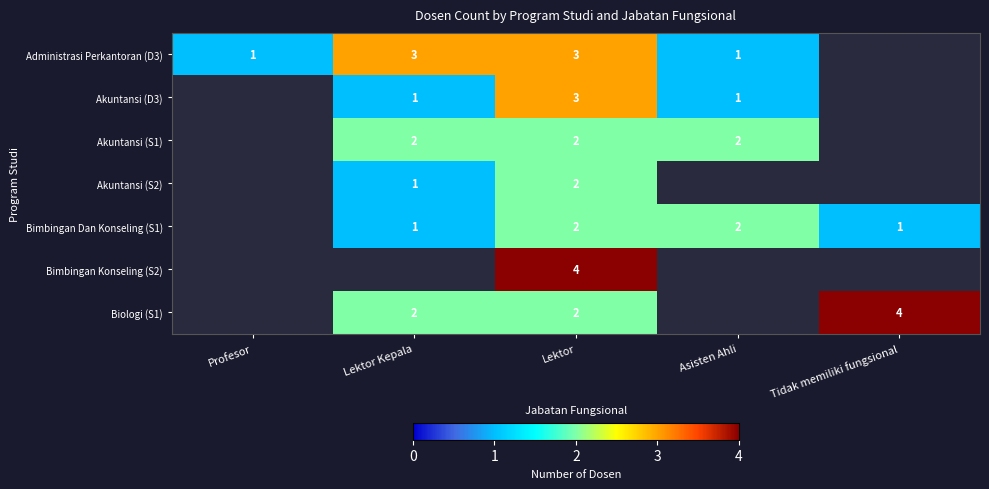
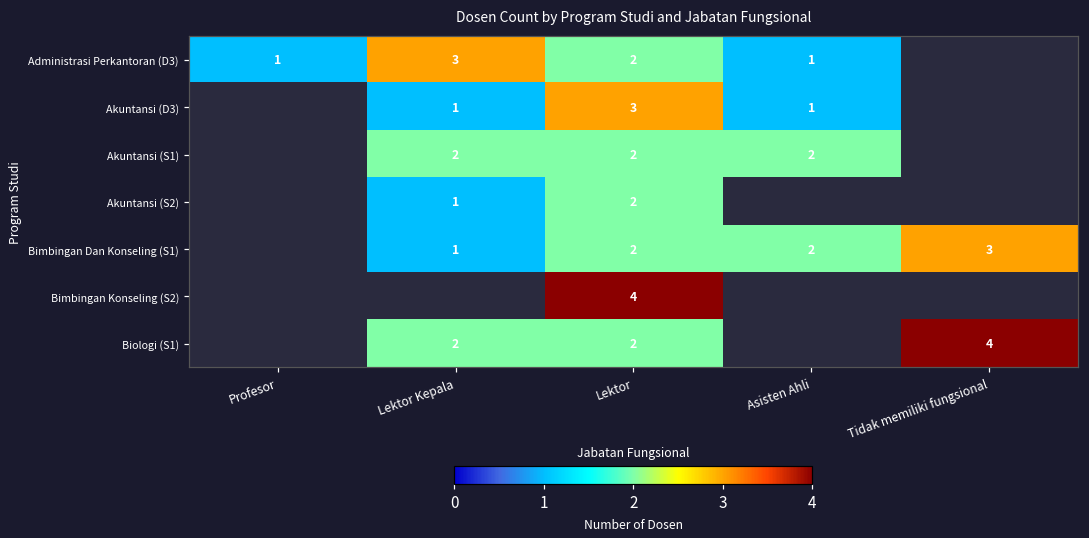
Administrasi Perkantoran (D3), Lektor: 3 -> 2
Bimbingan Dan Konseling (S1), Tidak memiliki fungsional: 1 -> 3
